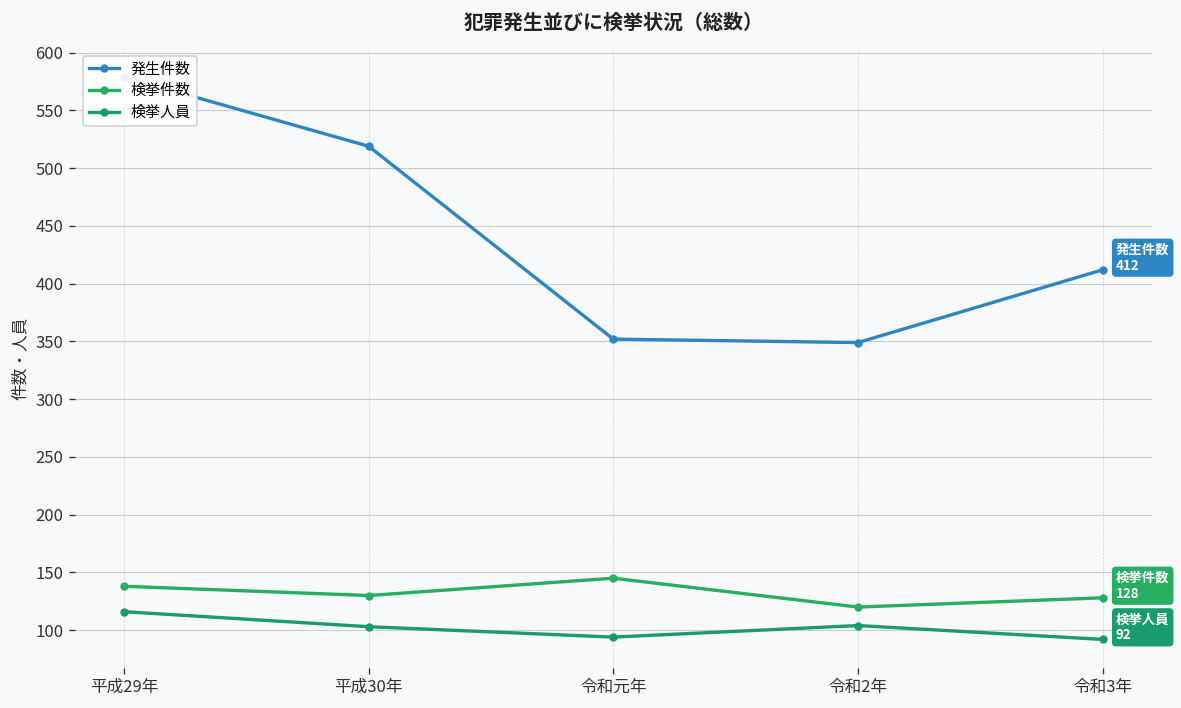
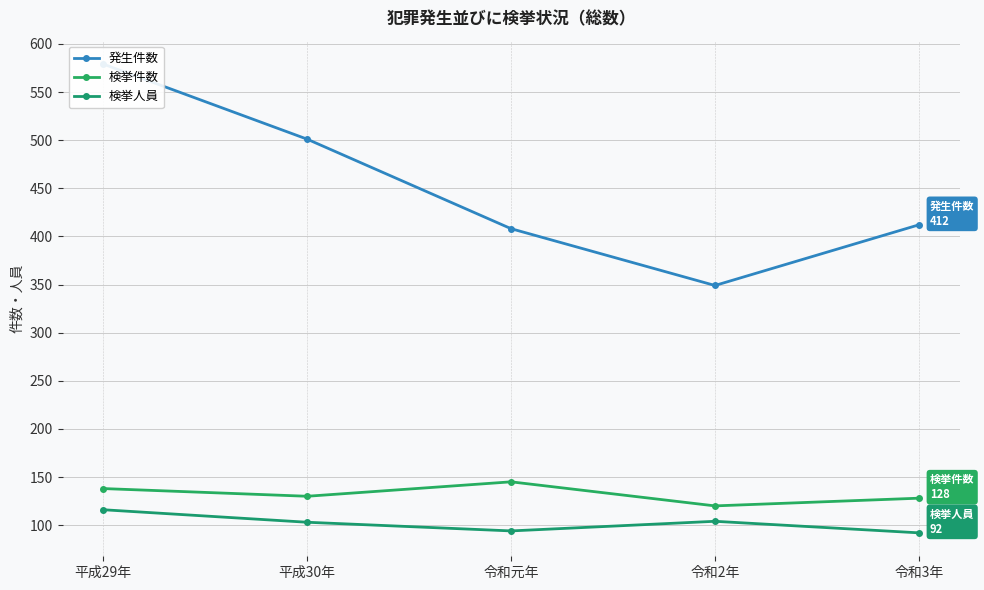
発生件数, 平成30年: 520 -> 500
発生件数, 令和元年: 350 -> 410
